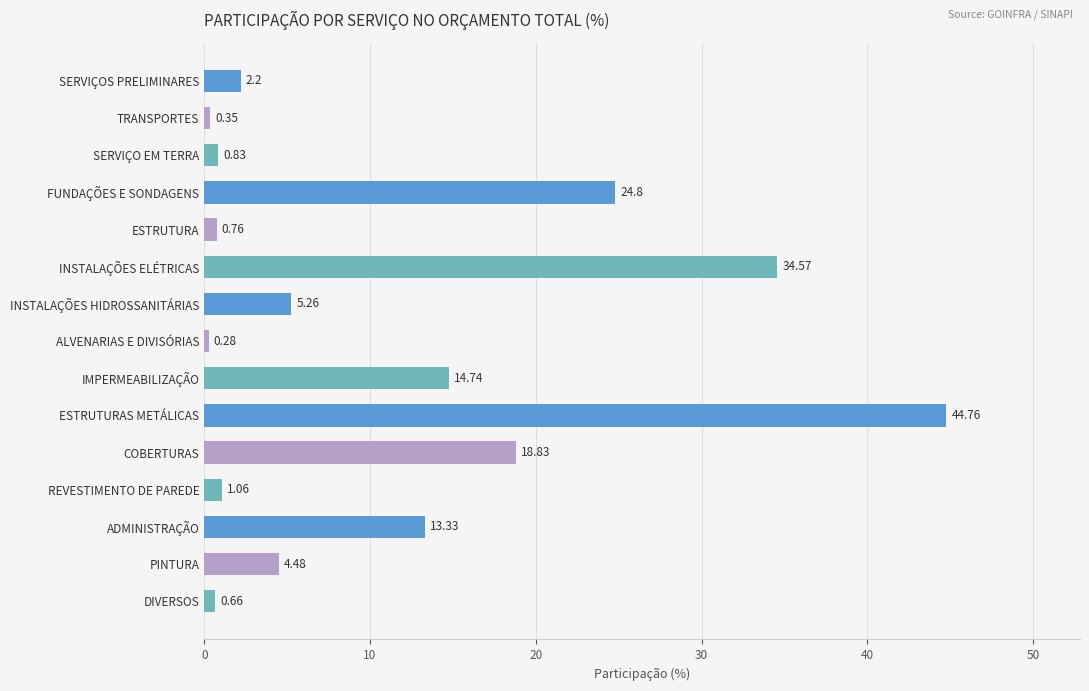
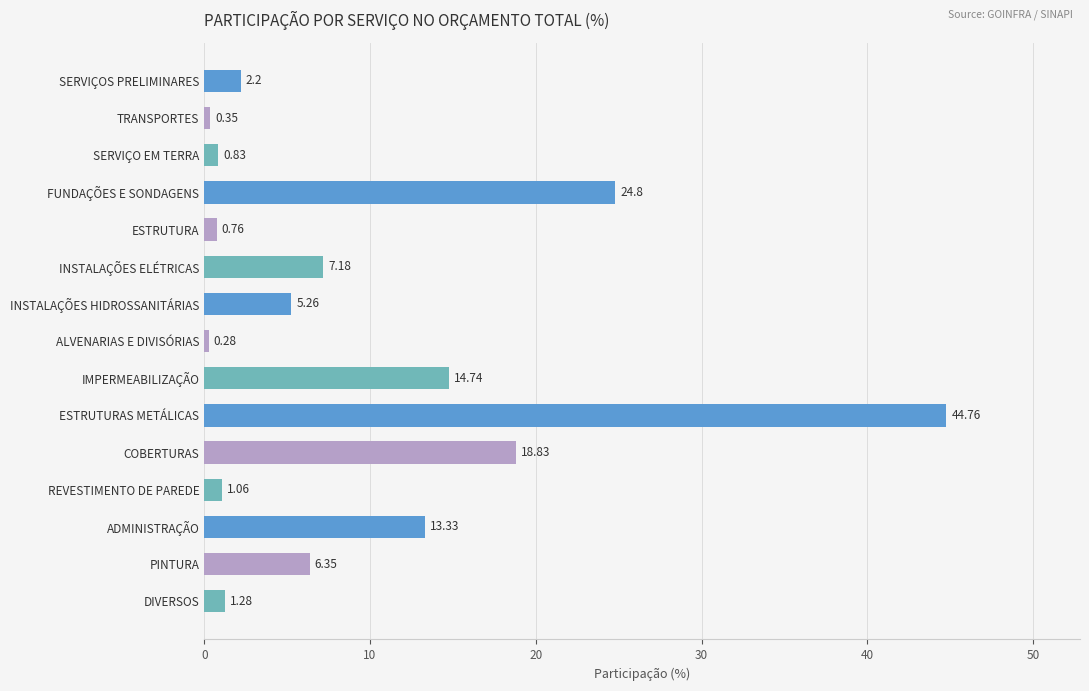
INSTALAÇÕES ELÉTRICAS: 34.57 -> 7.18
PINTURA: 4.48 -> 6.35
DIVERSOS: 0.66 -> 1.28
